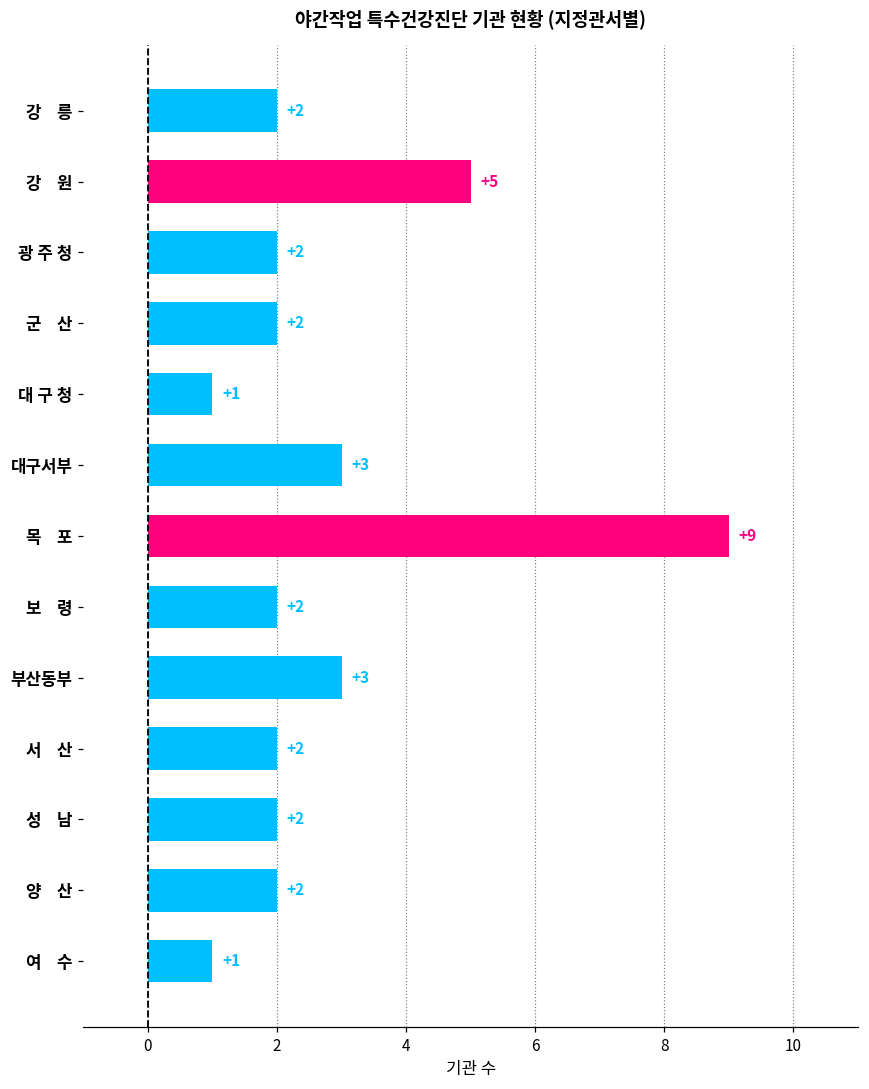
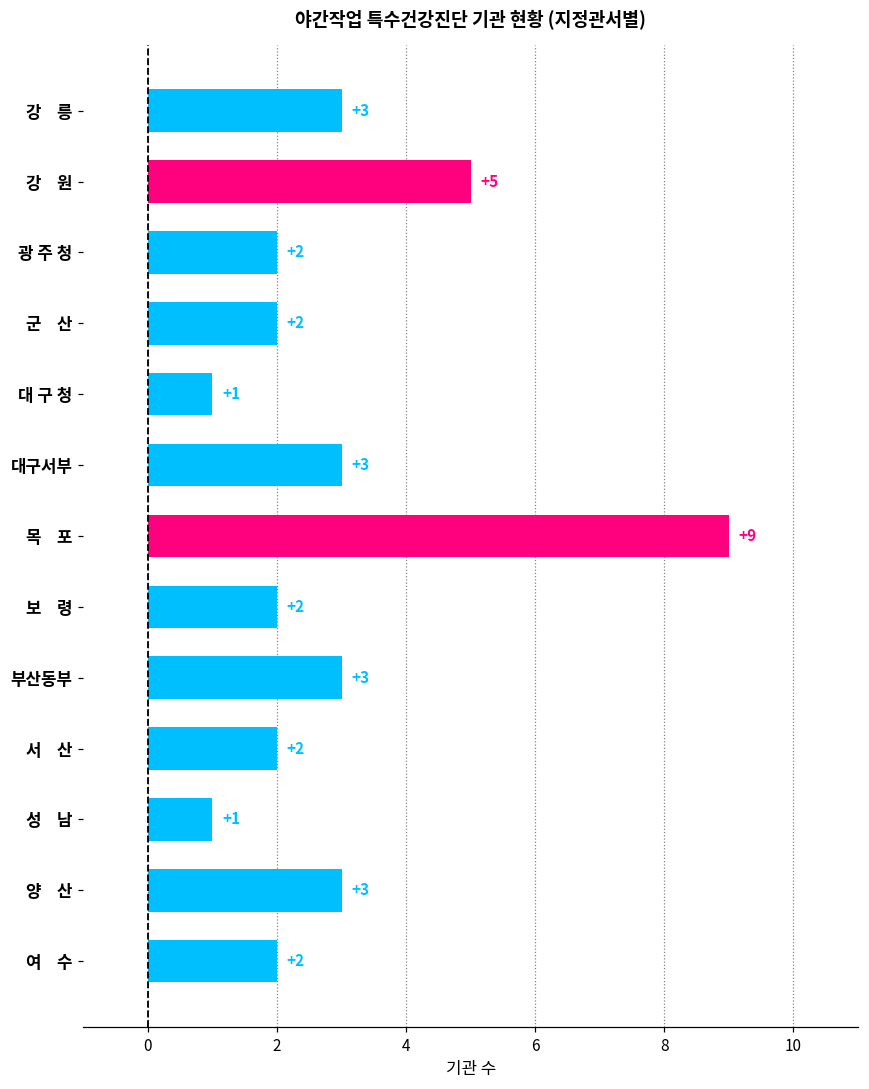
강 릉: +2 -> +3
성 남: +2 -> +1
양 산: +2 -> +3
여 수: +1 -> +2
